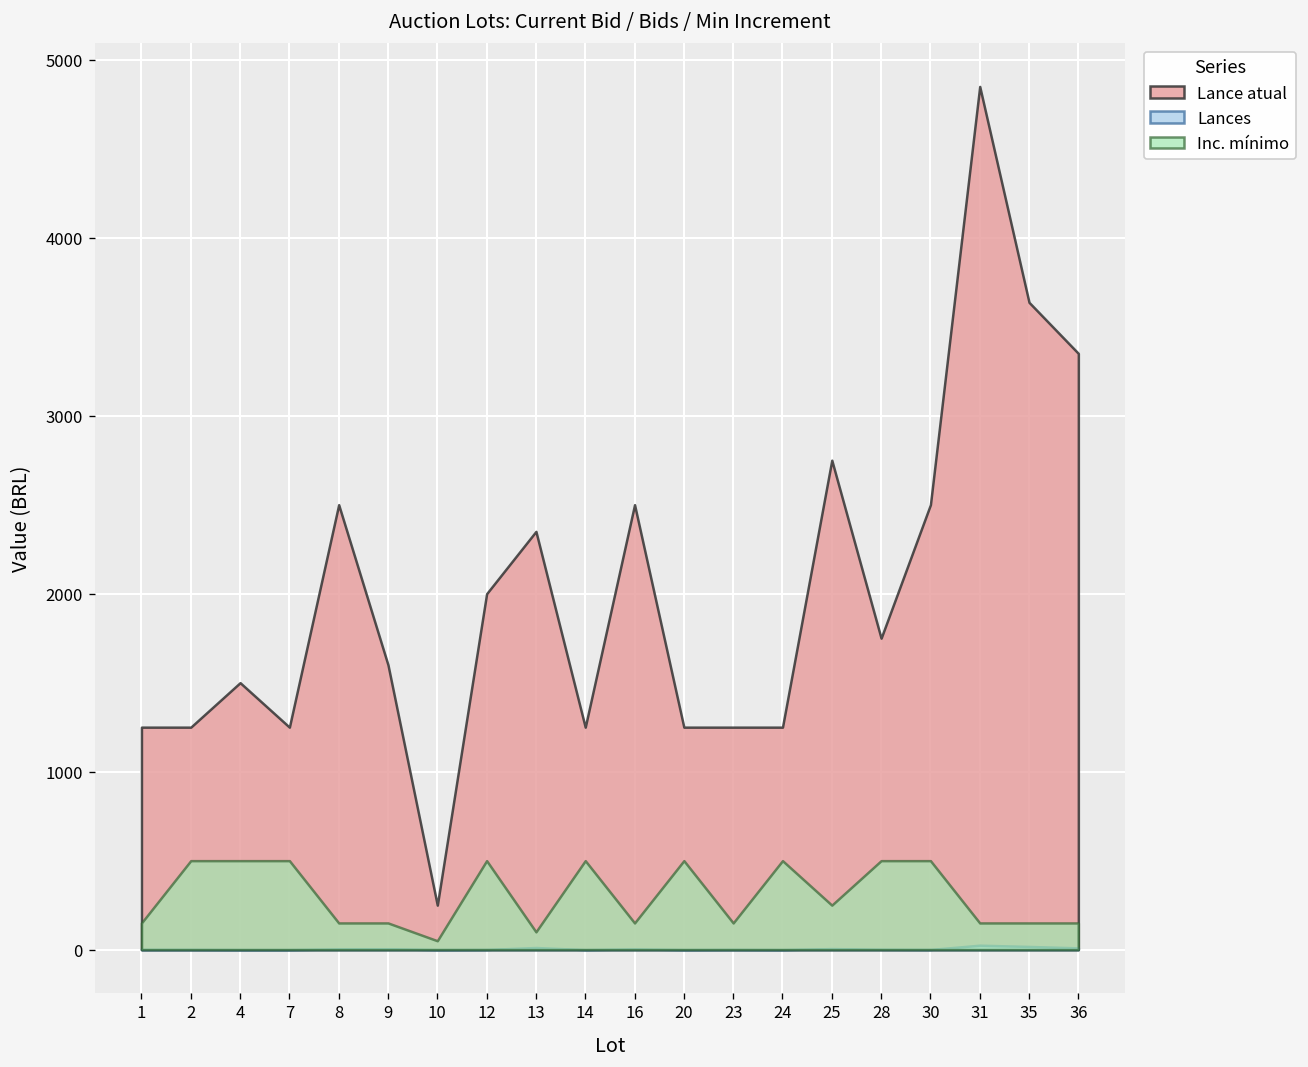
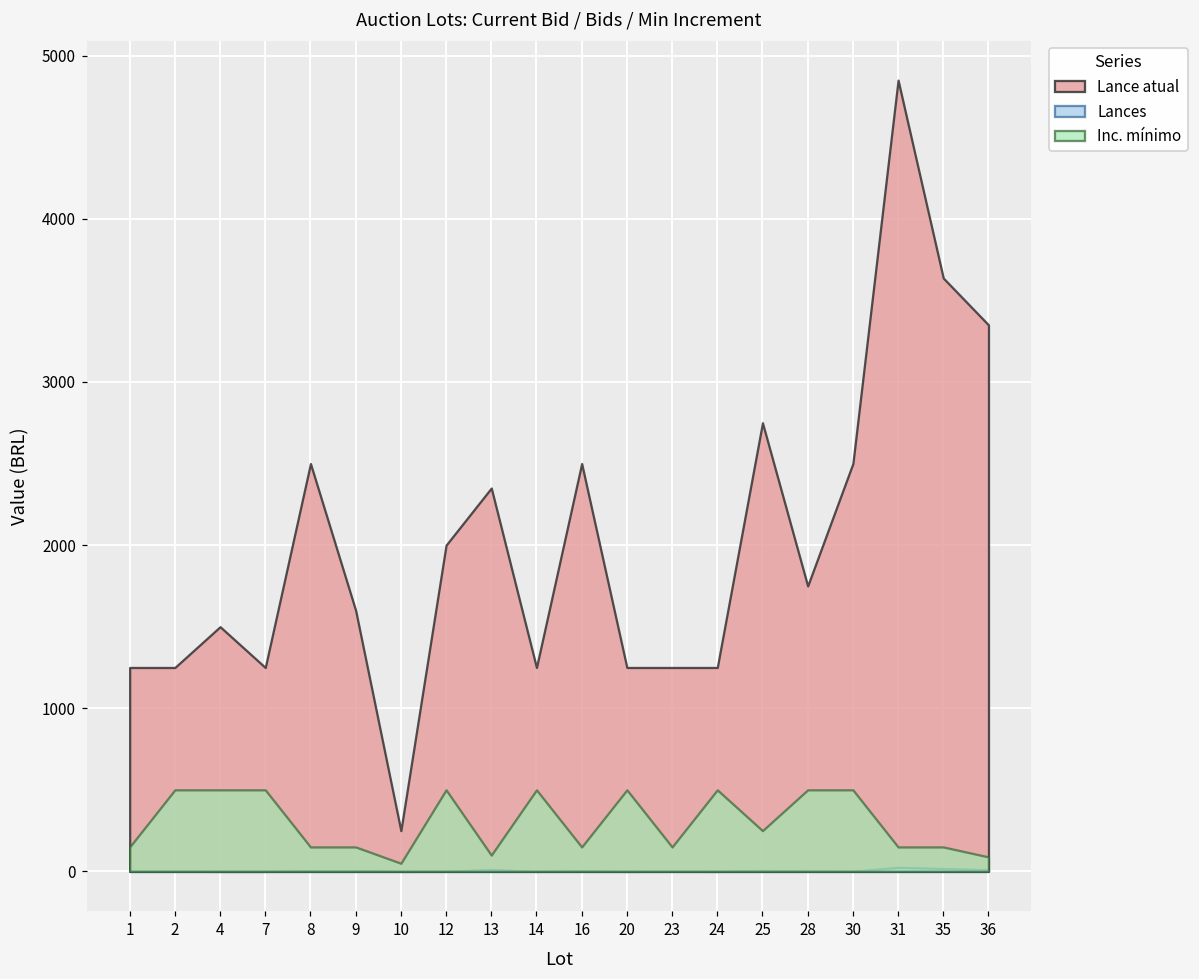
Inc. mínimo, 36: 150 -> 90
